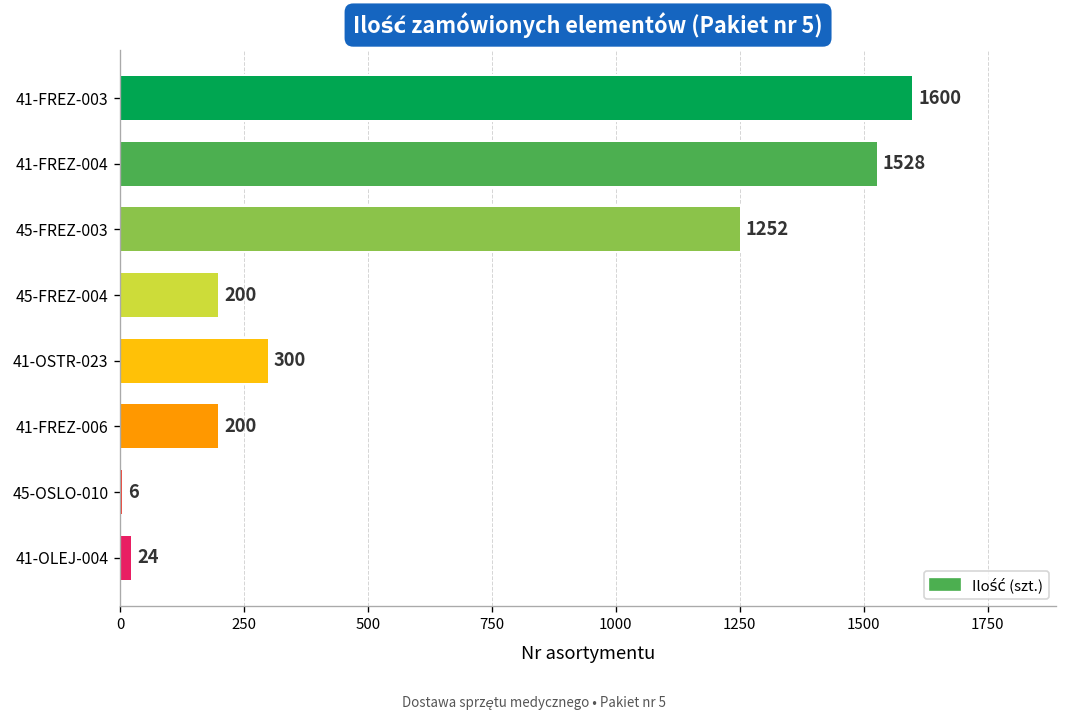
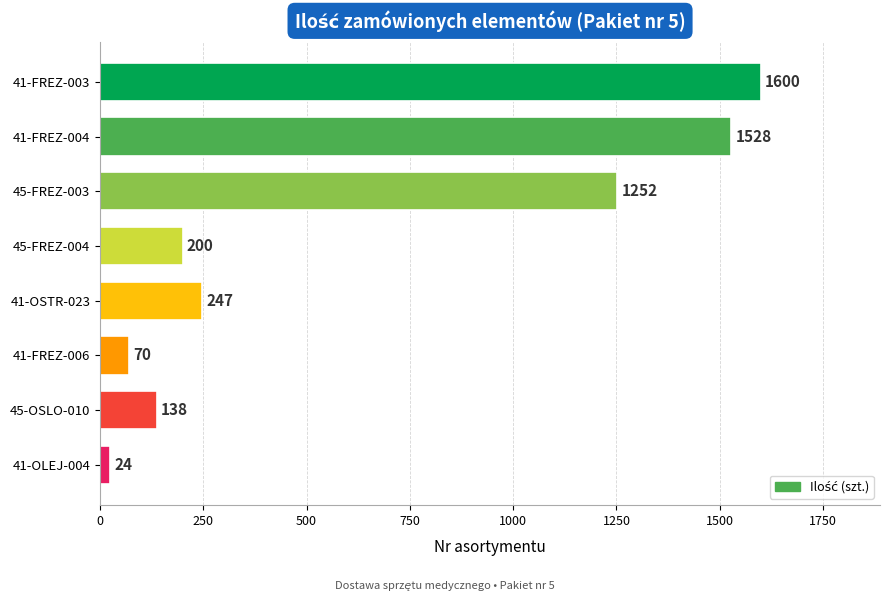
41-OSTR-023: 300 -> 247
41-FREZ-006: 200 -> 70
45-OSLO-010: 6 -> 138
